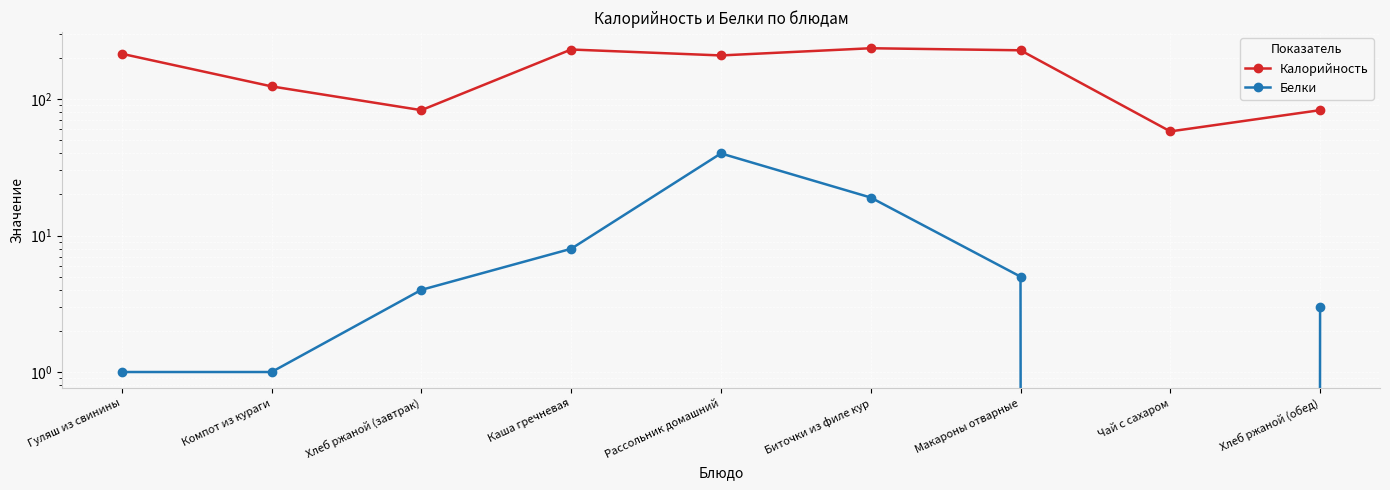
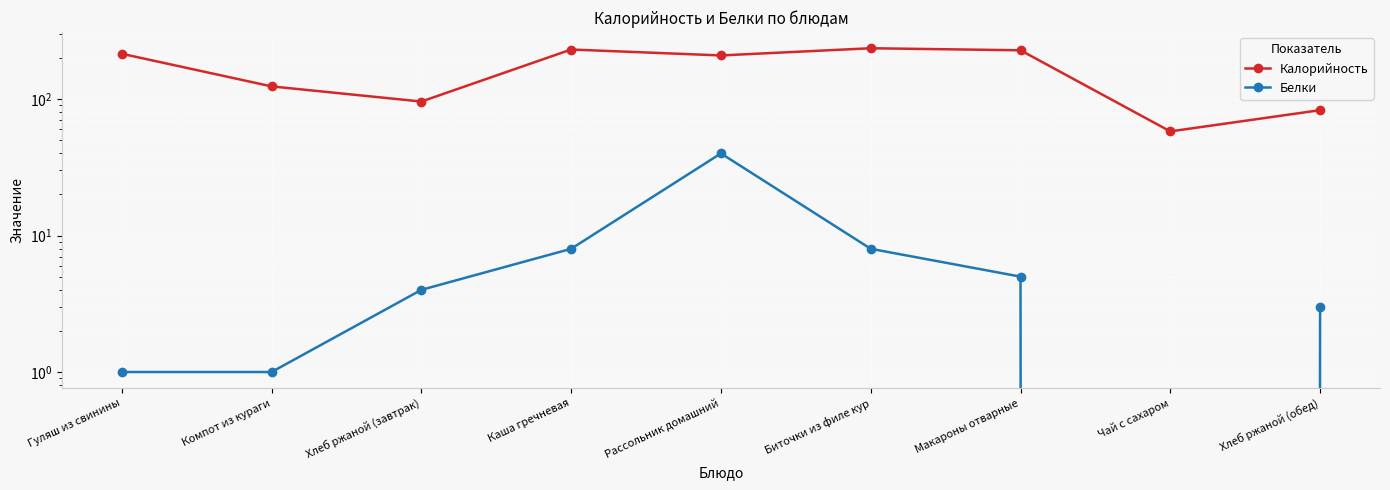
Калорийность, Хлеб ржаной (завтрак): 80 -> 100
Белки, Биточки из филе кур: 19 -> 8
